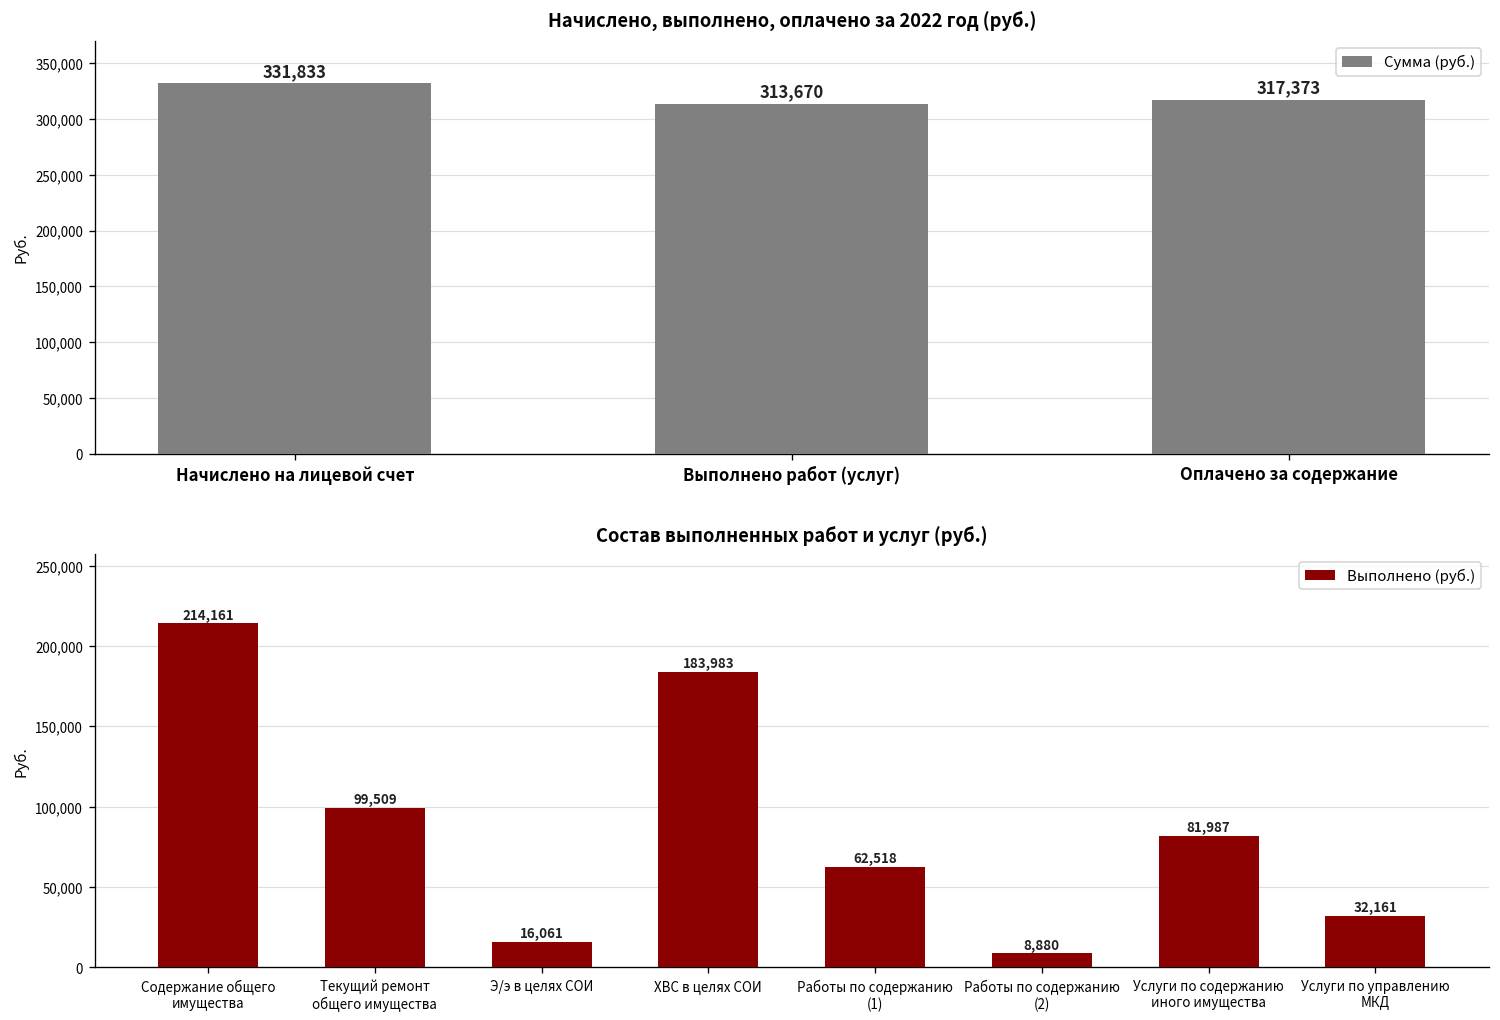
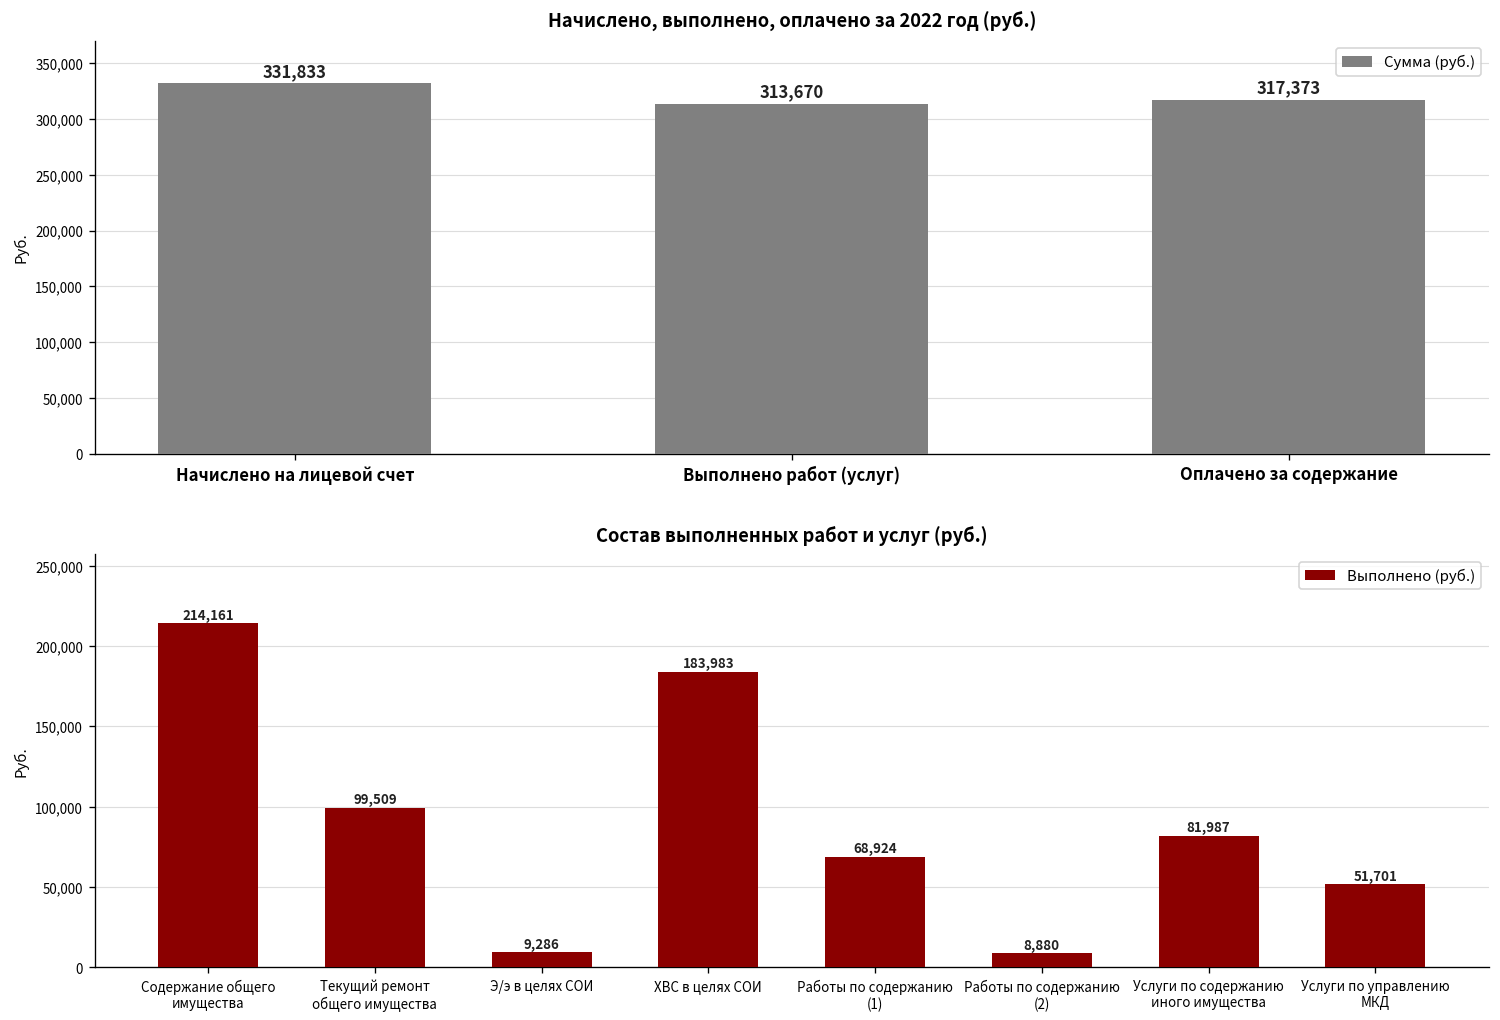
Состав выполненных работ и услуг (руб.), Э/э в целях СОИ: 16,061 -> 9,286
Состав выполненных работ и услуг (руб.), Работы по содержанию (1): 62,518 -> 68,924
Состав выполненных работ и услуг (руб.), Услуги по управлению МКД: 32,161 -> 51,701
